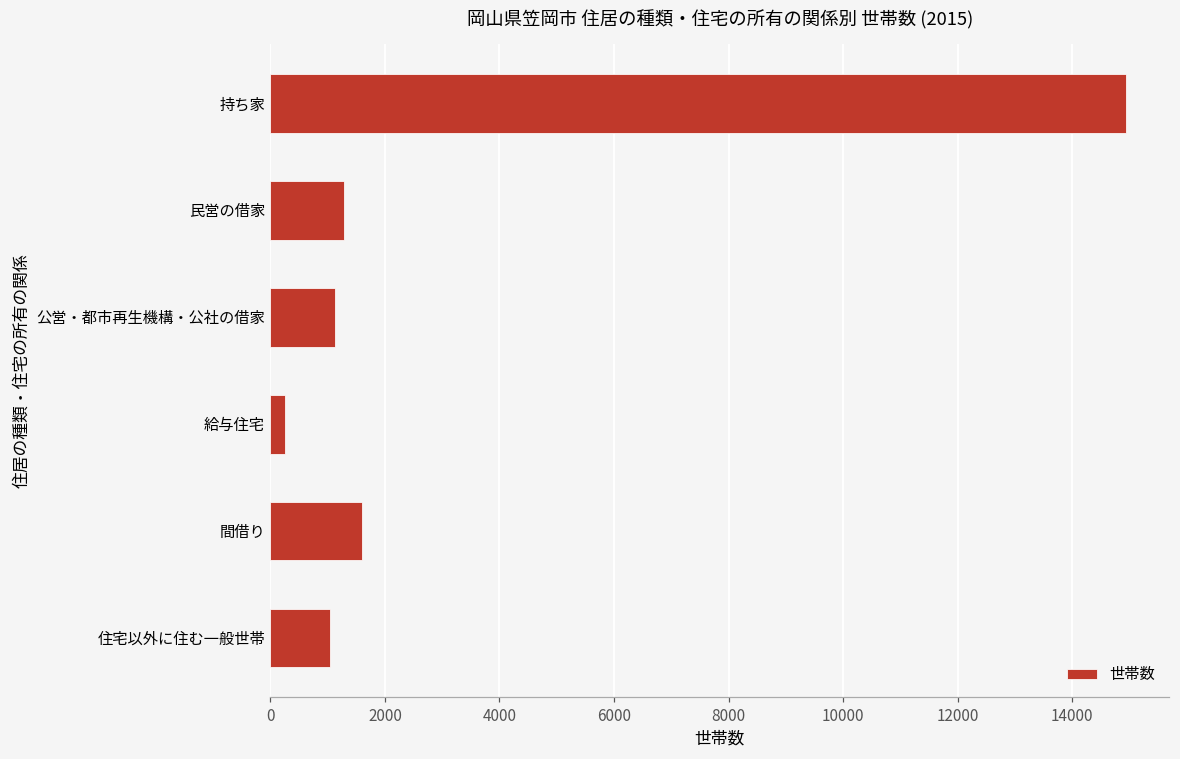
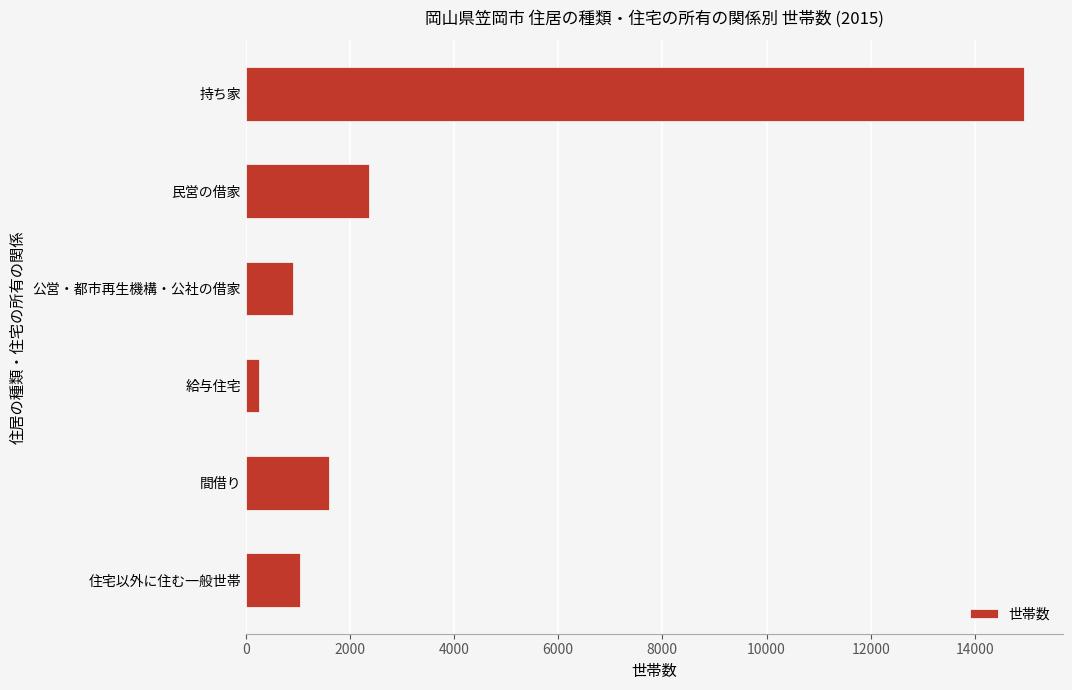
民営の借家: 1300 -> 2400
公営・都市再生機構・公社の借家: 1100 -> 900
